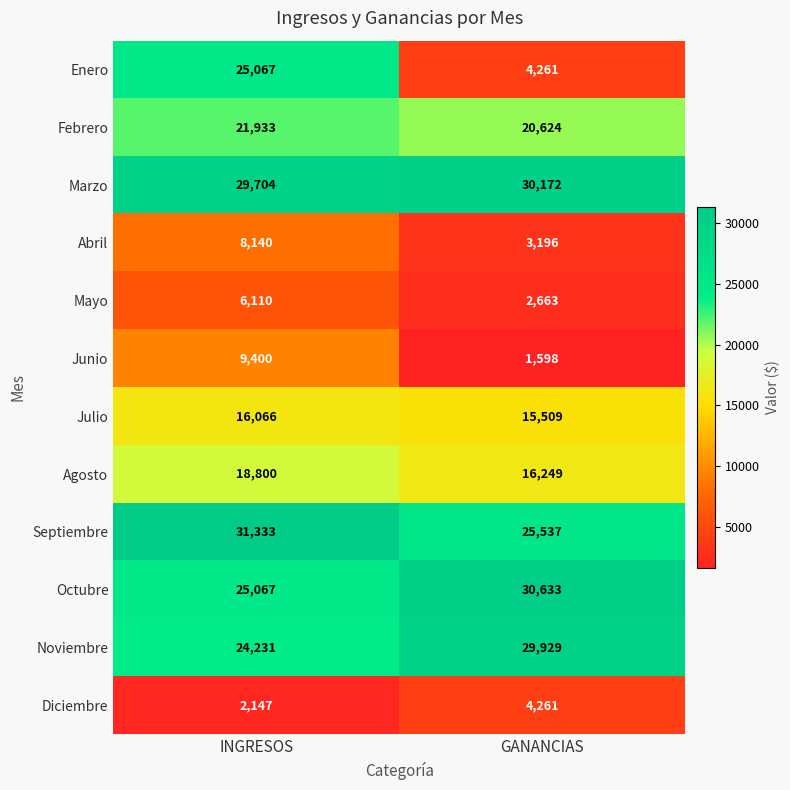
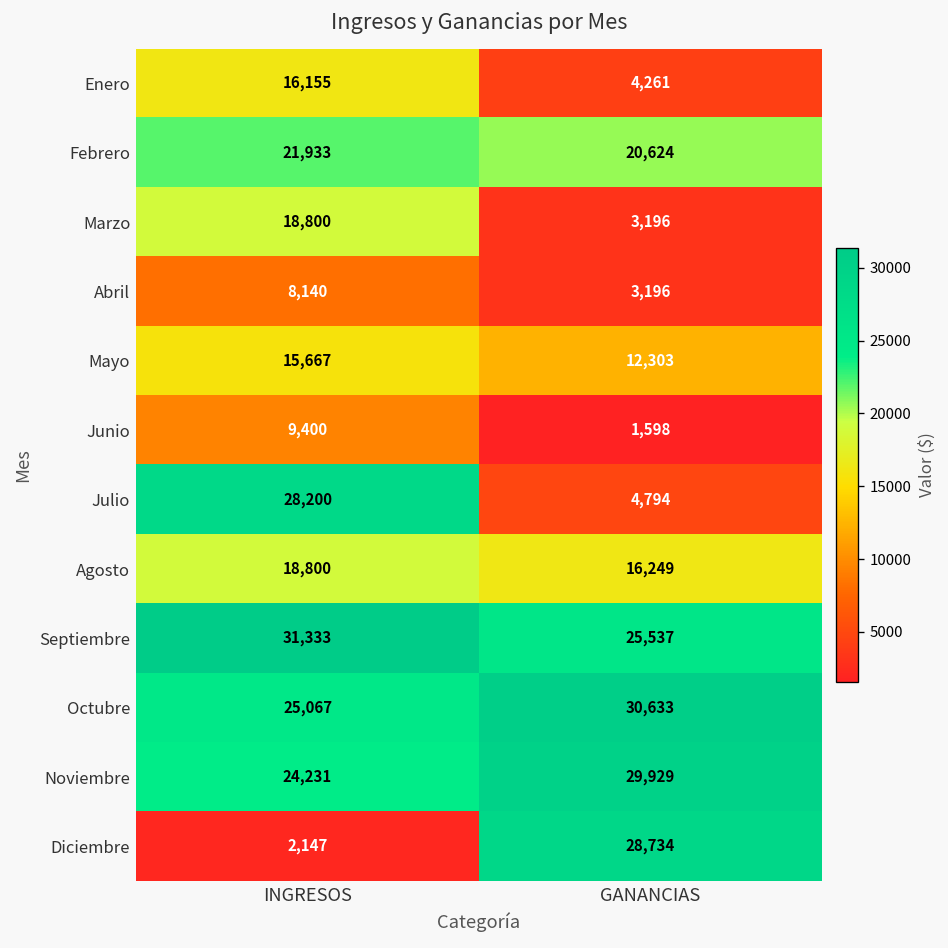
Enero, INGRESOS: 25,067 -> 16,155
Marzo, INGRESOS: 29,704 -> 18,800
Marzo, GANANCIAS: 30,172 -> 3,196
Mayo, INGRESOS: 6,110 -> 15,667
Mayo, GANANCIAS: 2,663 -> 12,303
Julio, INGRESOS: 16,066 -> 28,200
Julio, GANANCIAS: 15,509 -> 4,794
Diciembre, GANANCIAS: 4,261 -> 28,734
